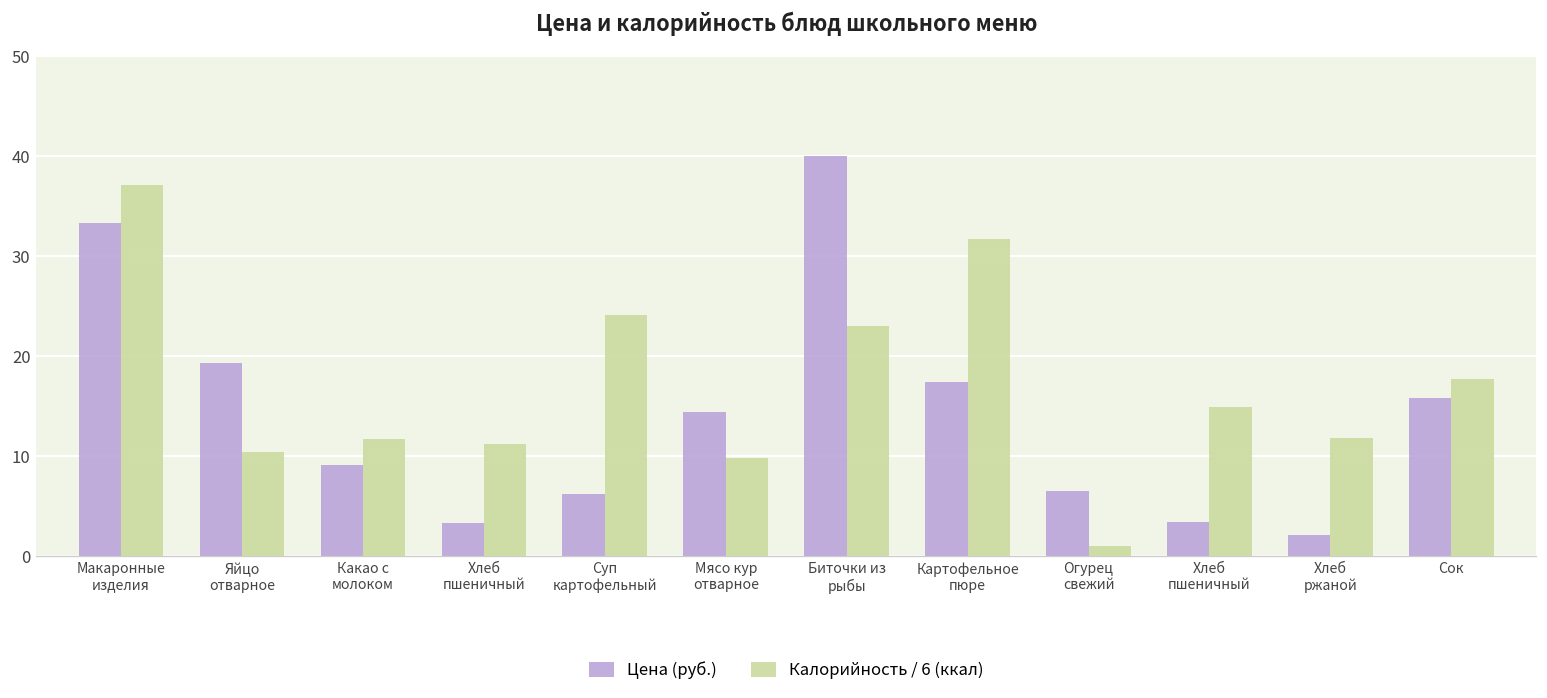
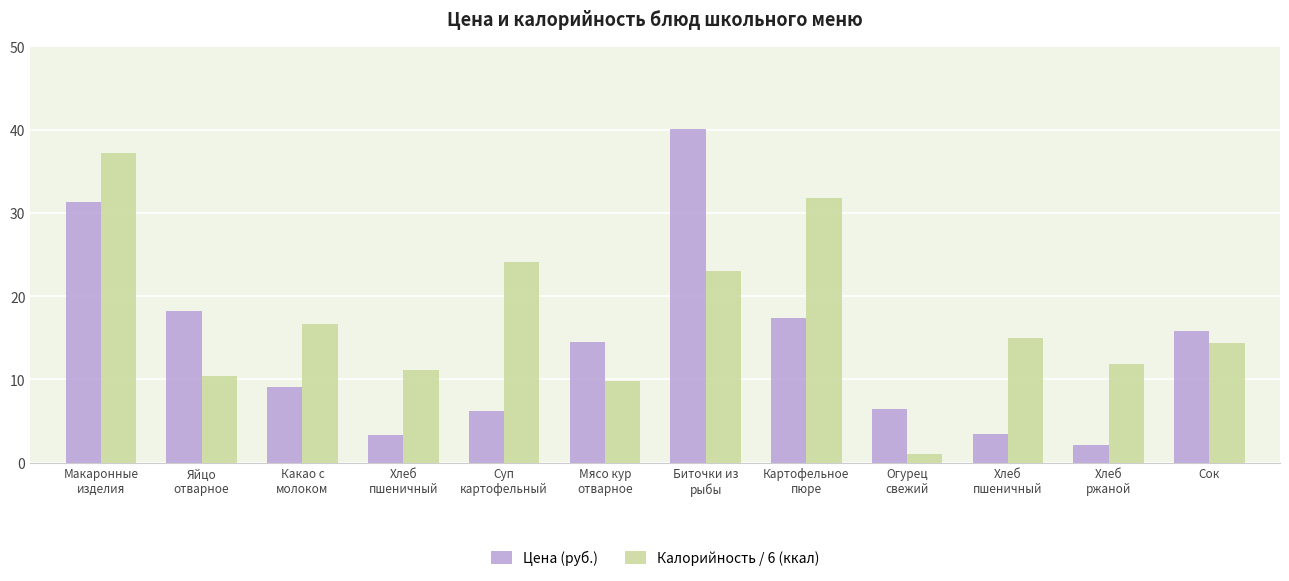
Цена (руб.), Макаронные изделия: 33 -> 31
Цена (руб.), Яйцо отварное: 19 -> 18
Калорийность / 6 (ккал), Какао с молоком: 12 -> 17
Калорийность / 6 (ккал), Сок: 18 -> 14
